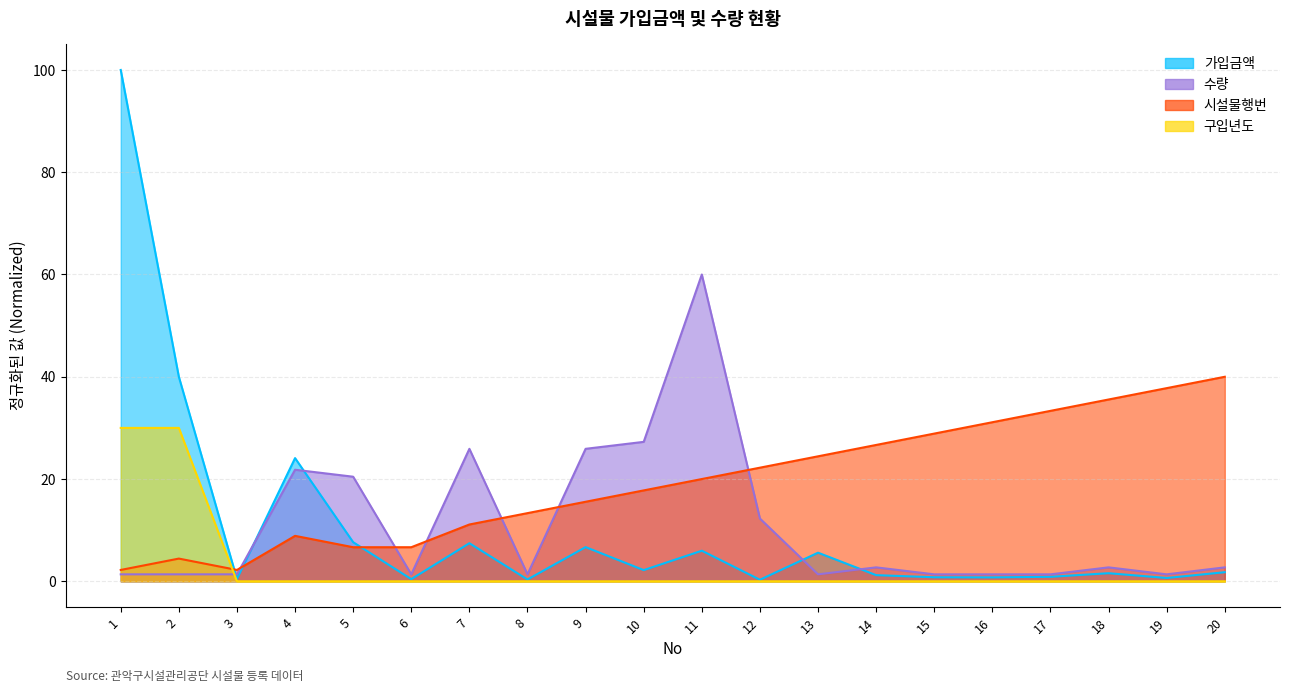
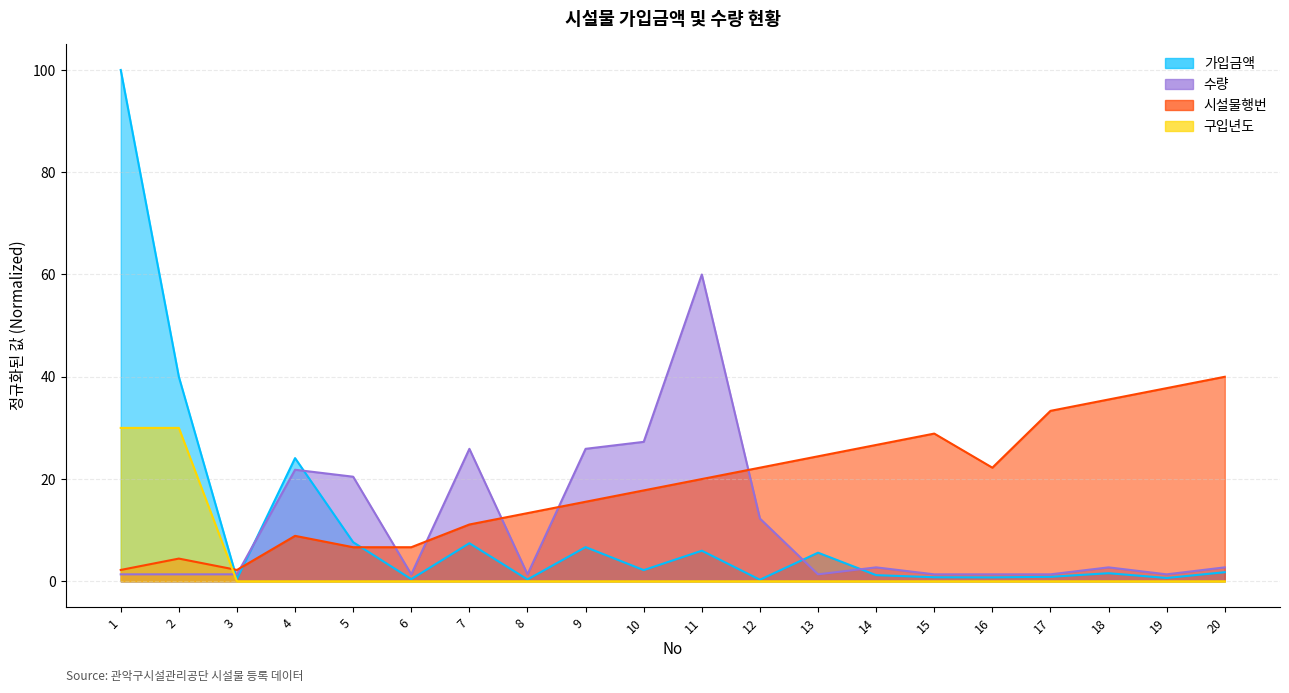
시설물행번, 16: 31 -> 22
